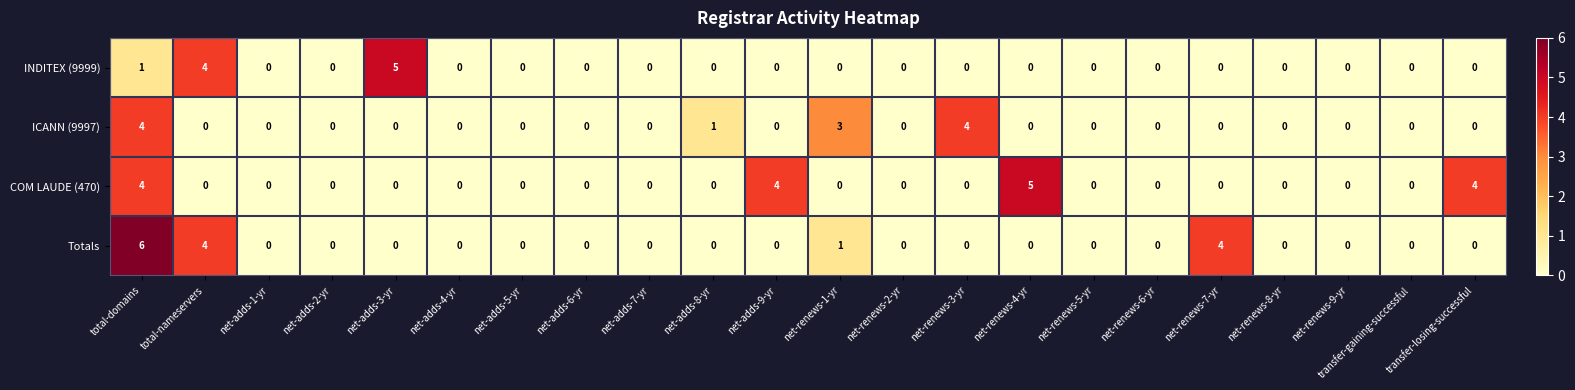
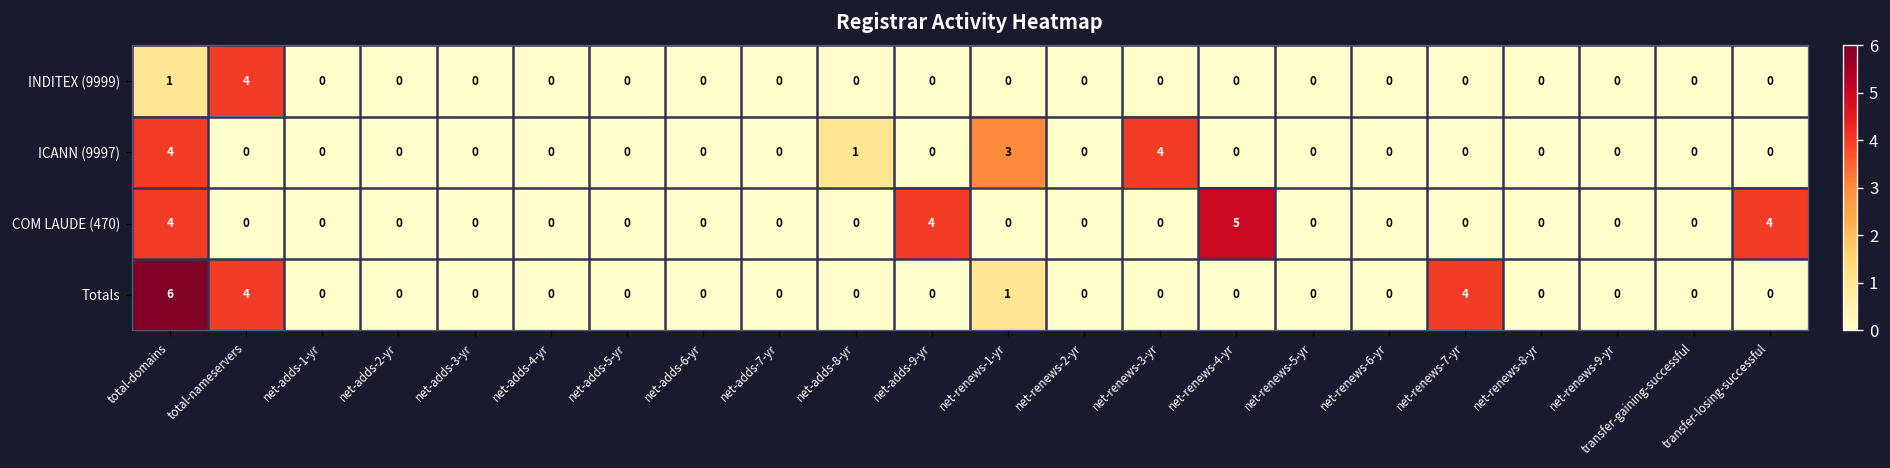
INDITEX (9999), net-adds-3-yr: 5 -> 0
